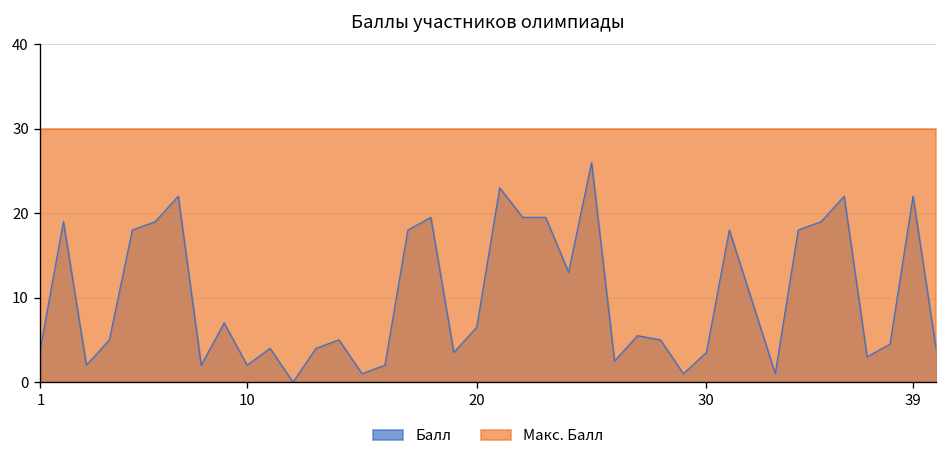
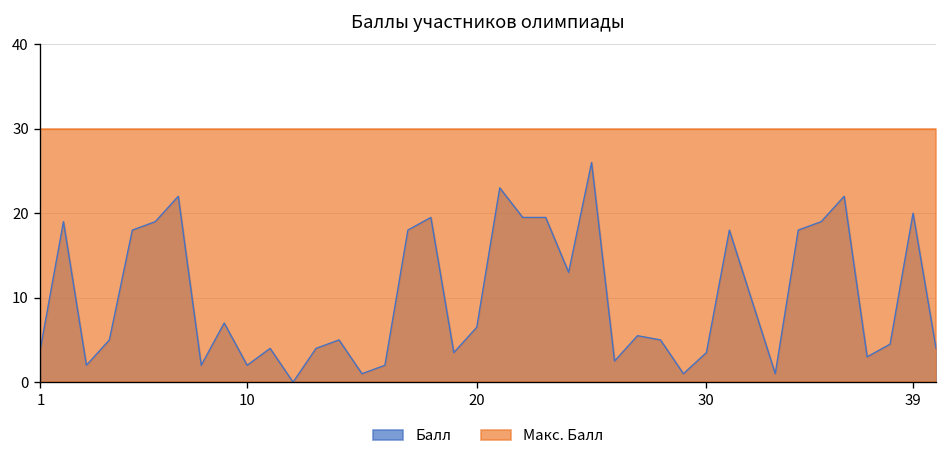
Балл, 39: 22 -> 20
